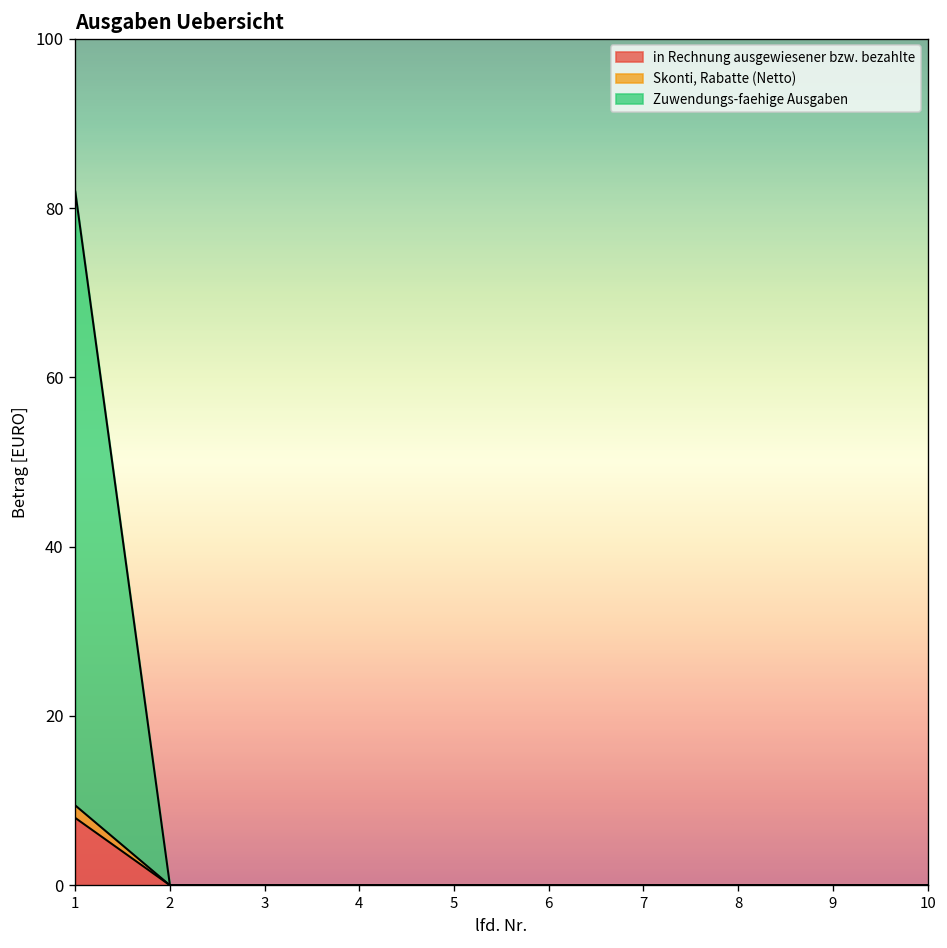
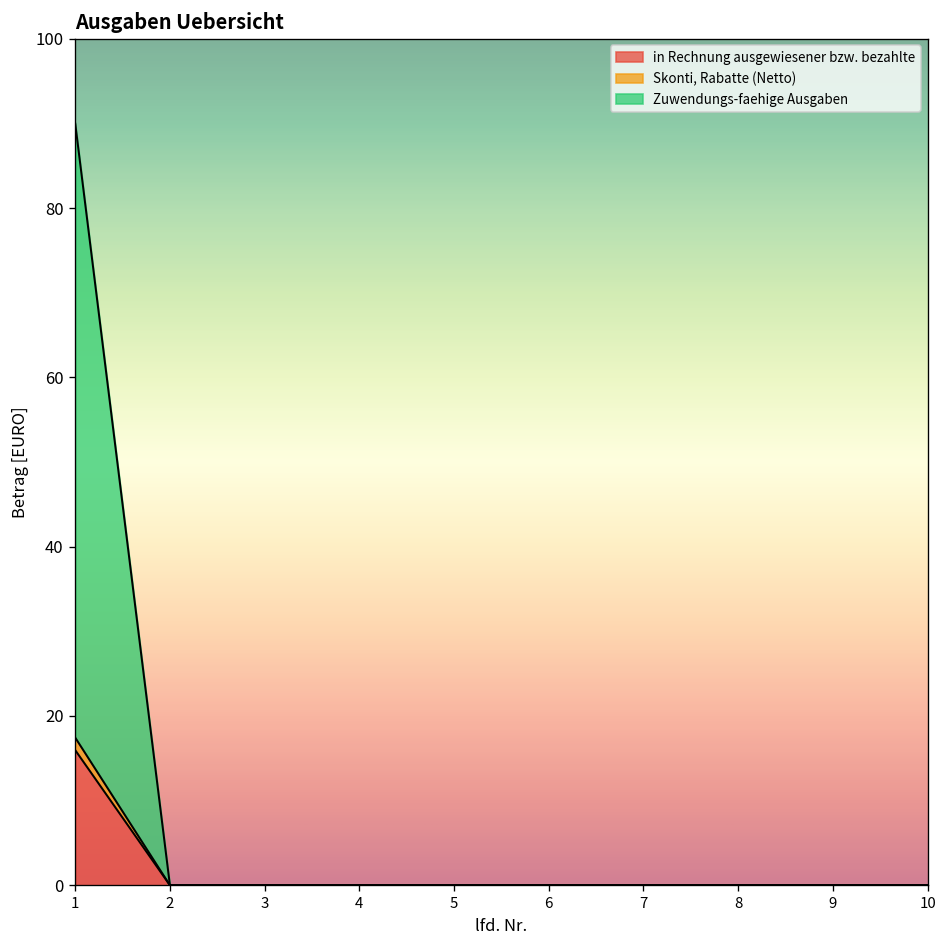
in Rechnung ausgewiesener bzw. bezahlte, 1: 8 -> 16
